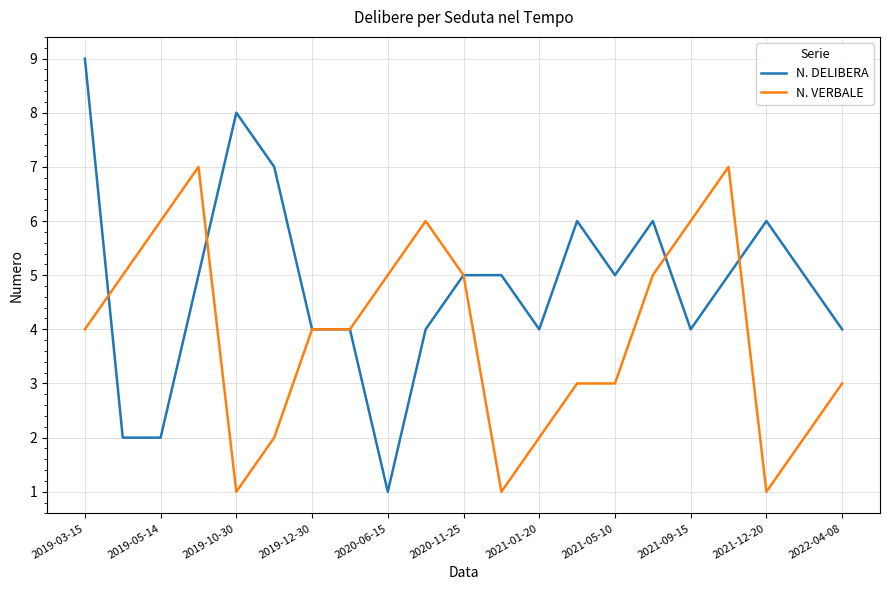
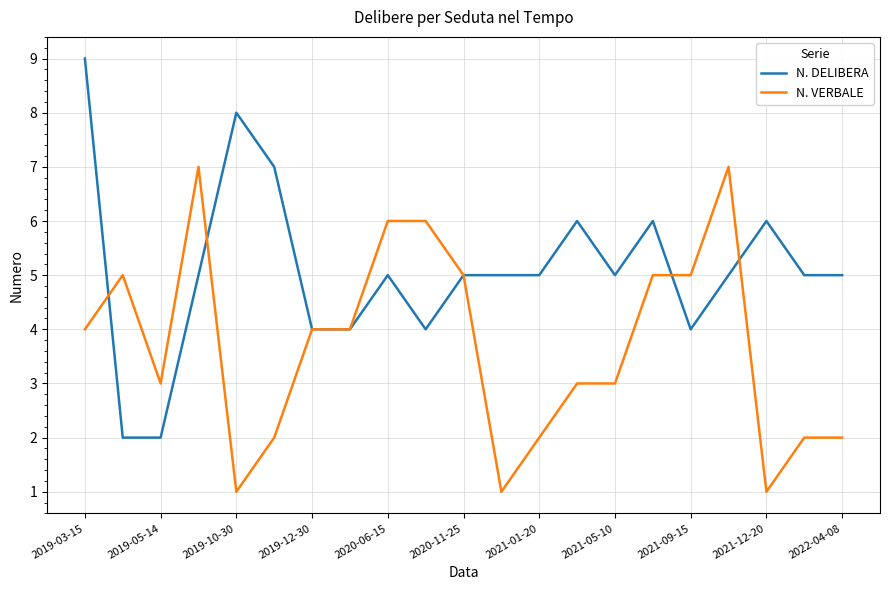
N. VERBALE, 2019-05-14: 6 -> 3
N. DELIBERA, 2020-06-15: 1 -> 5
N. VERBALE, 2020-06-15: 5 -> 6
N. DELIBERA, 2021-01-20: 4 -> 5
N. VERBALE, 2021-09-15: 6 -> 5
N. DELIBERA, 2022-04-08: 4 -> 5
N. VERBALE, 2022-04-08: 3 -> 2
